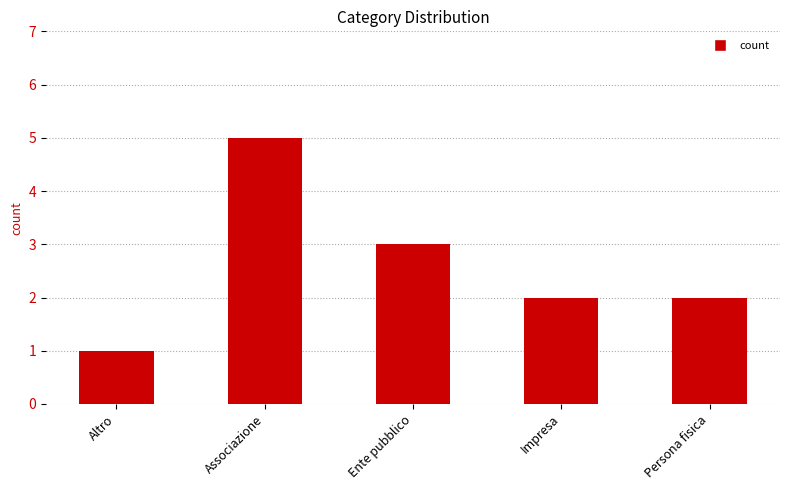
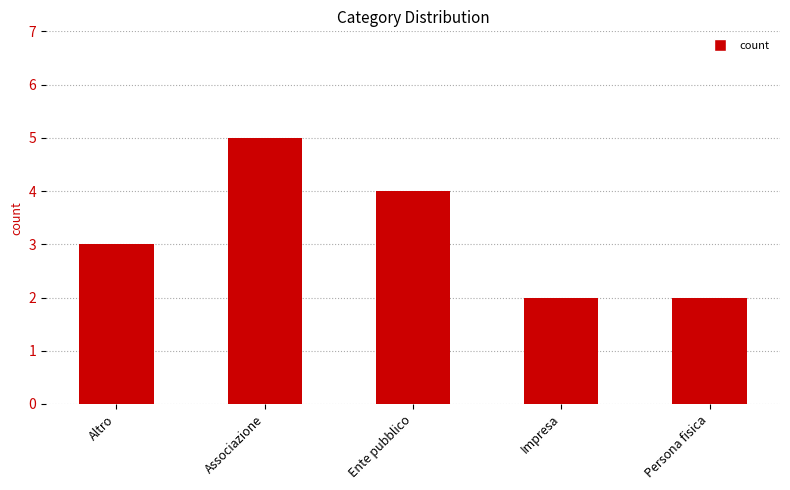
Altro: 1 -> 3
Ente pubblico: 3 -> 4
